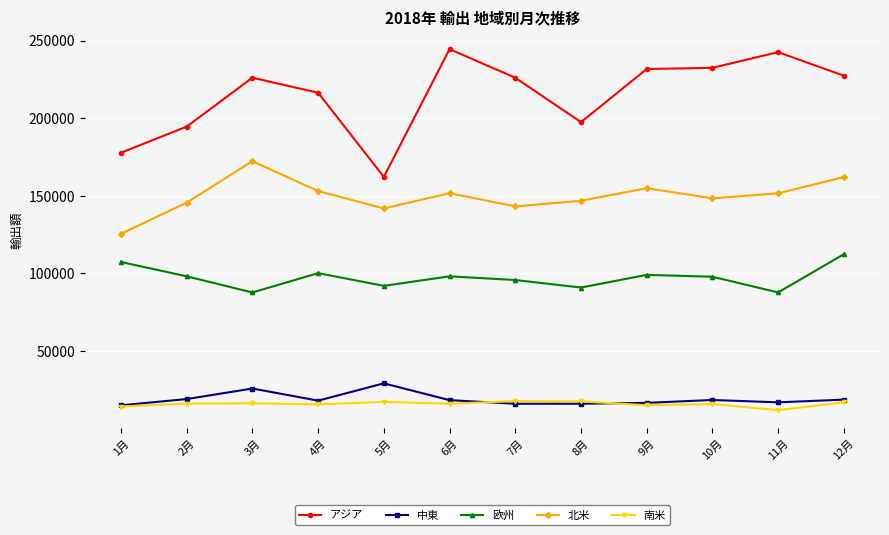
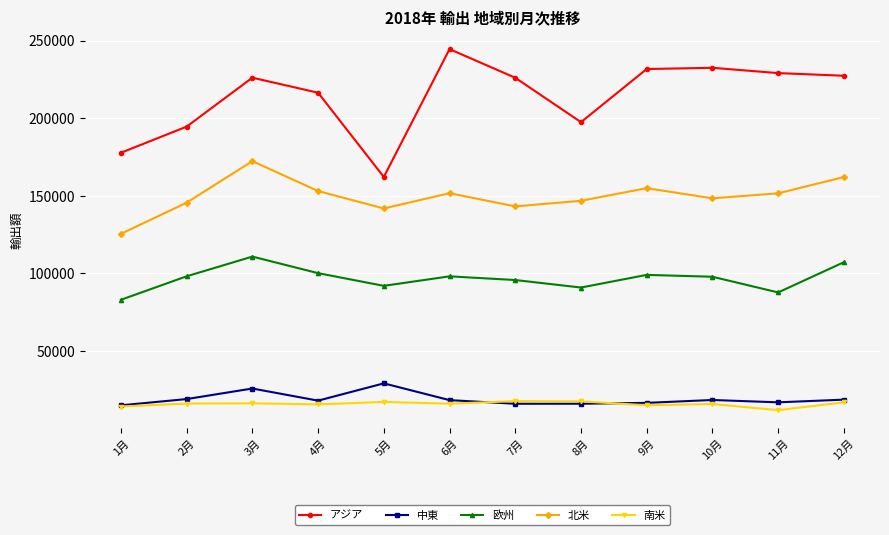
欧州, 1月: 107000 -> 83000
欧州, 3月: 88000 -> 111000
アジア, 11月: 243000 -> 229000
欧州, 12月: 112000 -> 107000
